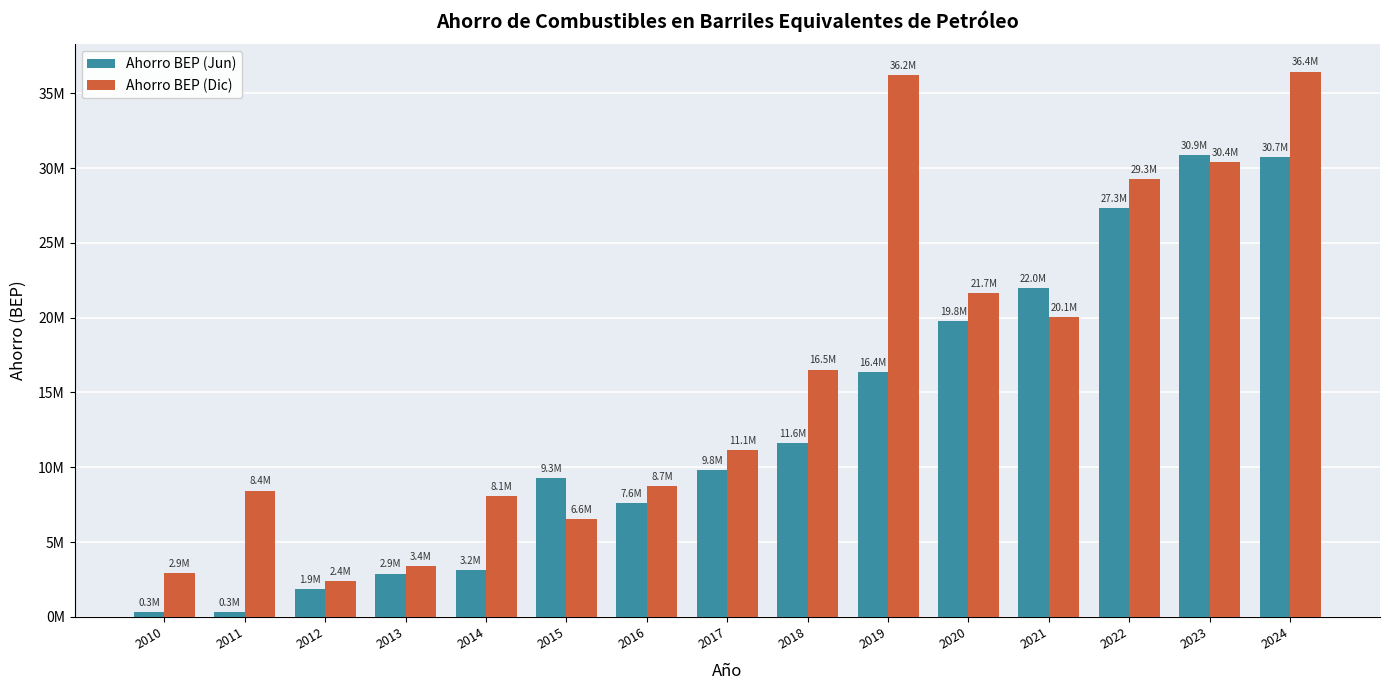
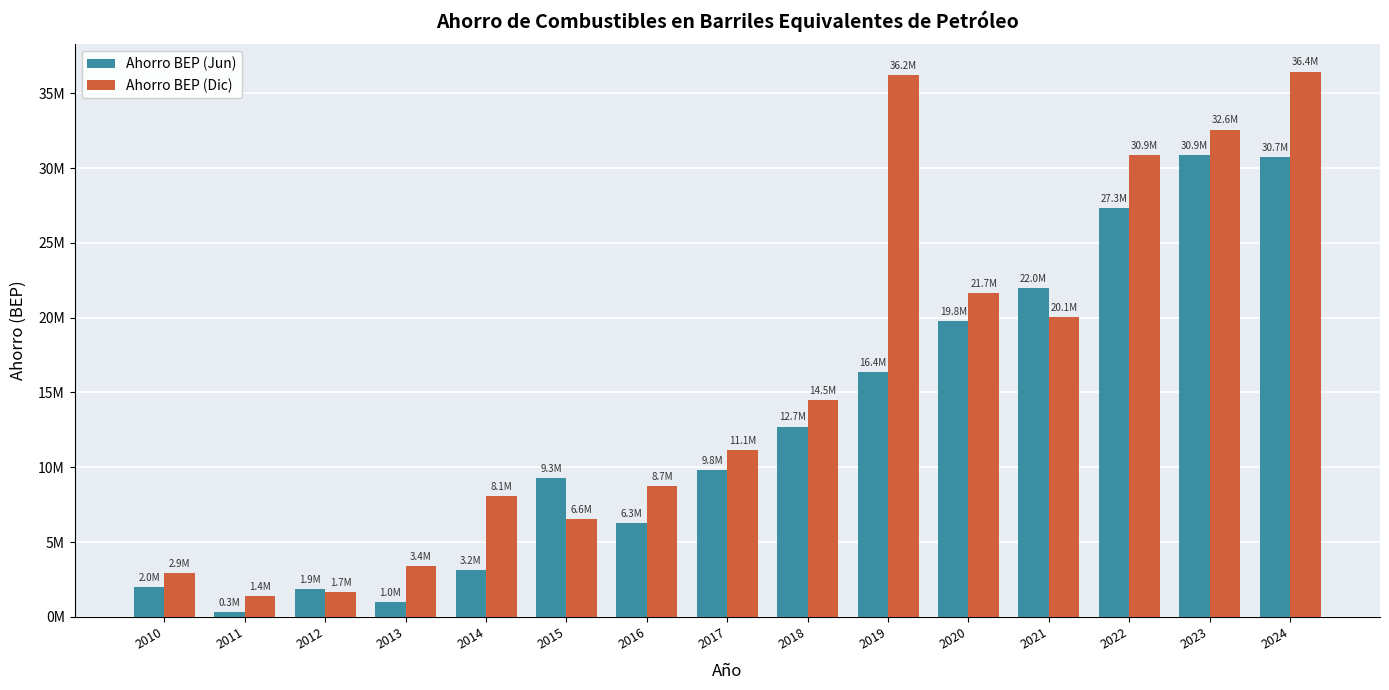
Ahorro BEP (Jun), 2010: 0.3M -> 2.0M
Ahorro BEP (Dic), 2011: 8.4M -> 1.4M
Ahorro BEP (Dic), 2012: 2.4M -> 1.7M
Ahorro BEP (Jun), 2013: 2.9M -> 1.0M
Ahorro BEP (Jun), 2016: 7.6M -> 6.3M
Ahorro BEP (Jun), 2018: 11.6M -> 12.7M
Ahorro BEP (Dic), 2018: 16.5M -> 14.5M
Ahorro BEP (Dic), 2022: 29.3M -> 30.9M
Ahorro BEP (Dic), 2023: 30.4M -> 32.6M
